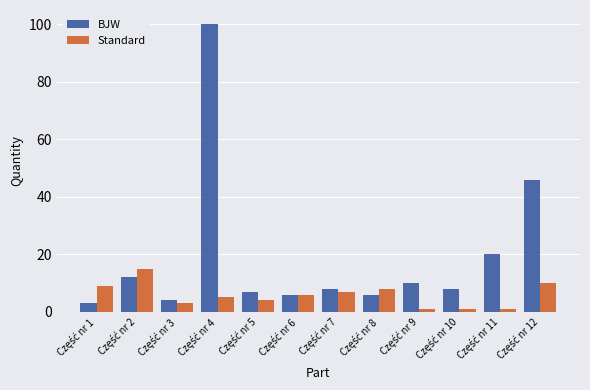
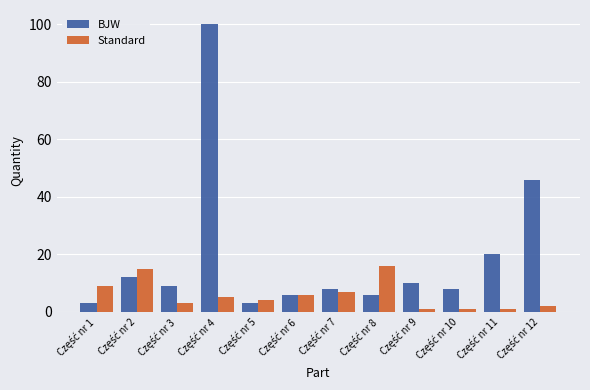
BJW, Część nr 3: 4 -> 9
BJW, Część nr 5: 7 -> 3
Standard, Część nr 8: 8 -> 16
Standard, Część nr 12: 10 -> 2
